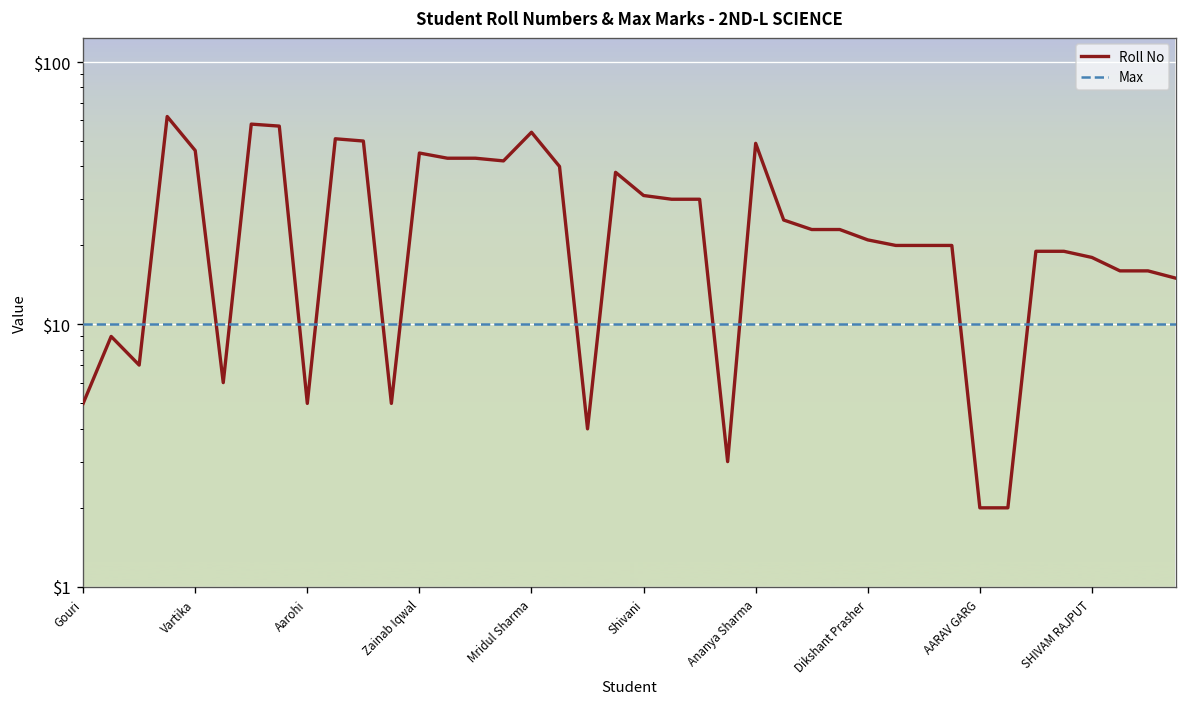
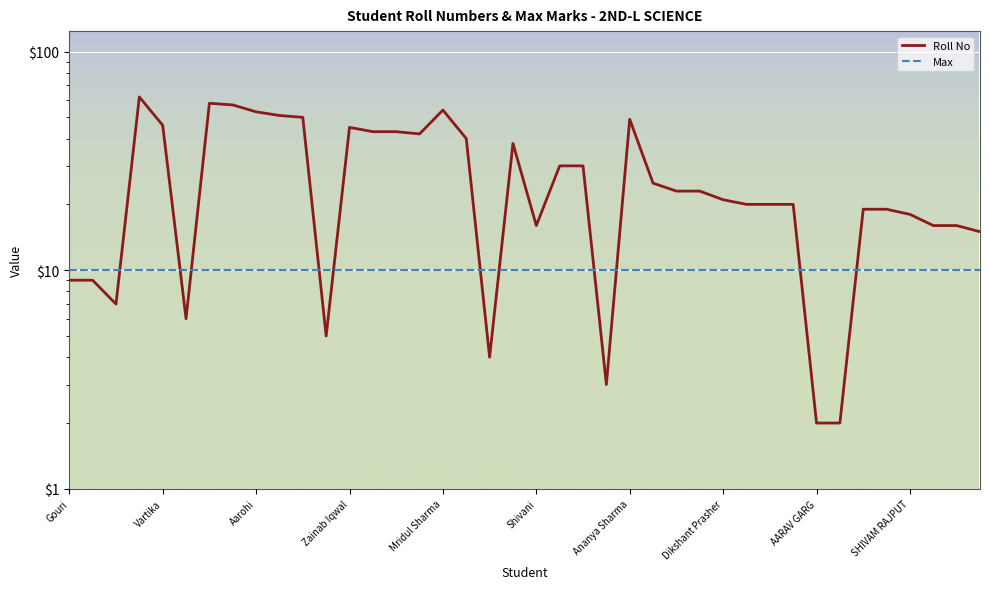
Roll No, Gouri: $5 -> $9
Roll No, Aarohi: $5 -> $53
Roll No, Shivani: $31 -> $16
